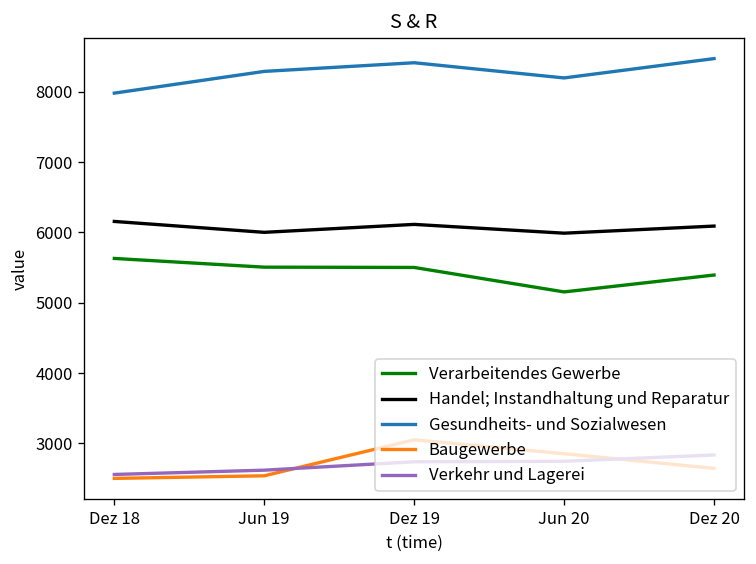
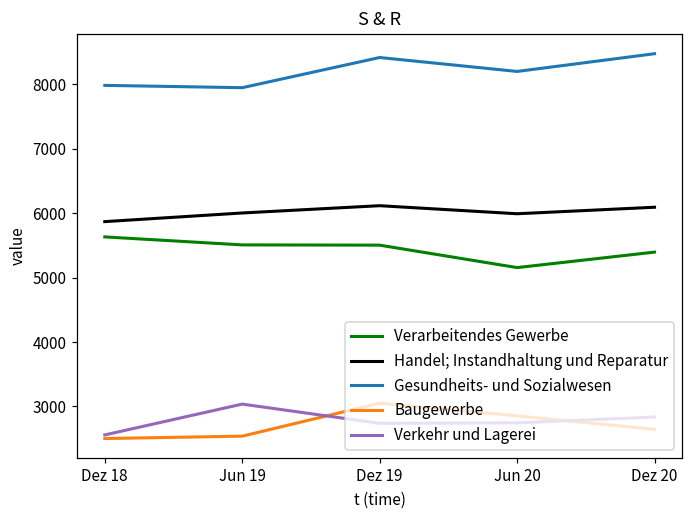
Handel; Instandhaltung und Reparatur, Dez 18: 6200 -> 5900
Gesundheits- und Sozialwesen, Jun 19: 8300 -> 7900
Verkehr und Lagerei, Jun 19: 2600 -> 3000
